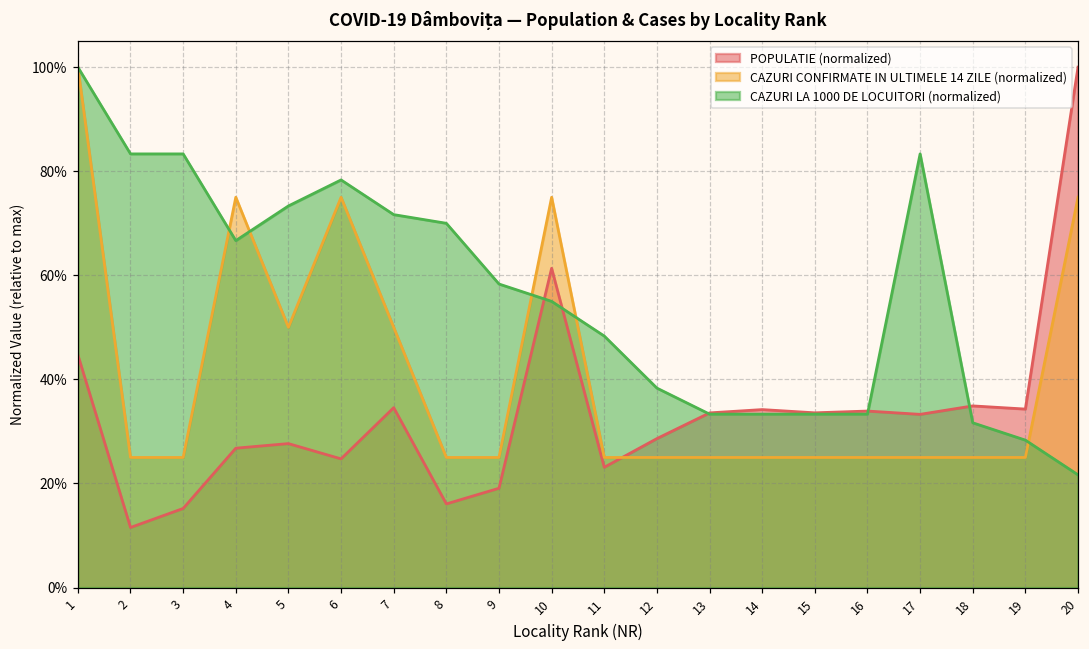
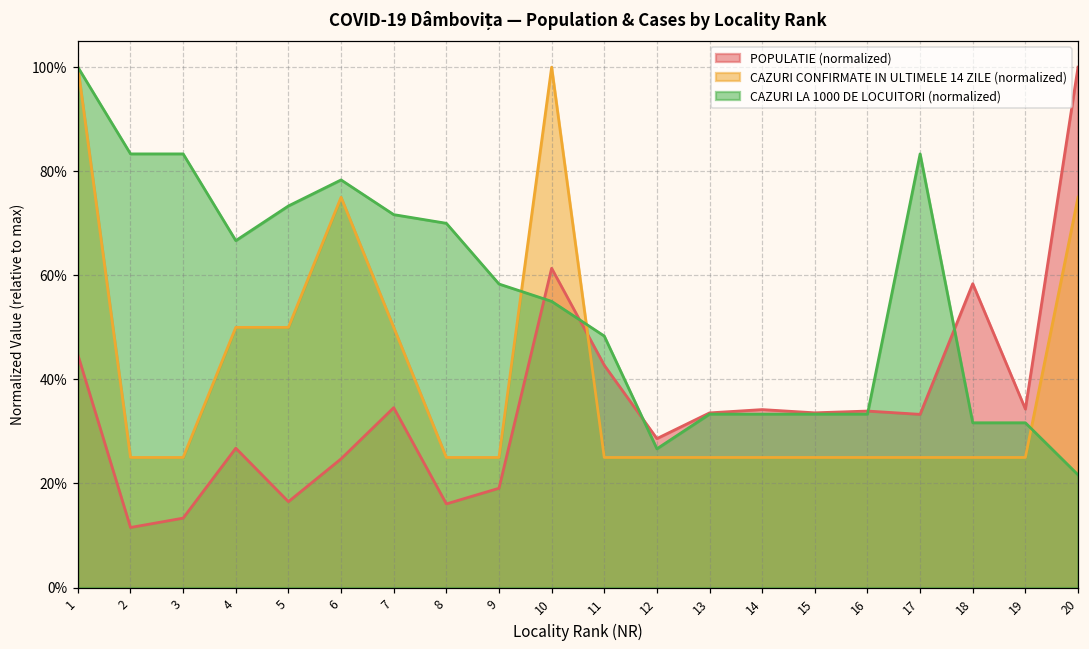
POPULATIE (normalized), 3: 15% -> 13%
CAZURI CONFIRMATE IN ULTIMELE 14 ZILE (normalized), 4: 75% -> 50%
POPULATIE (normalized), 5: 28% -> 17%
CAZURI CONFIRMATE IN ULTIMELE 14 ZILE (normalized), 10: 75% -> 100%
POPULATIE (normalized), 11: 23% -> 43%
CAZURI LA 1000 DE LOCUITORI (normalized), 12: 38% -> 27%
POPULATIE (normalized), 18: 35% -> 58%
CAZURI LA 1000 DE LOCUITORI (normalized), 19: 28% -> 32%
